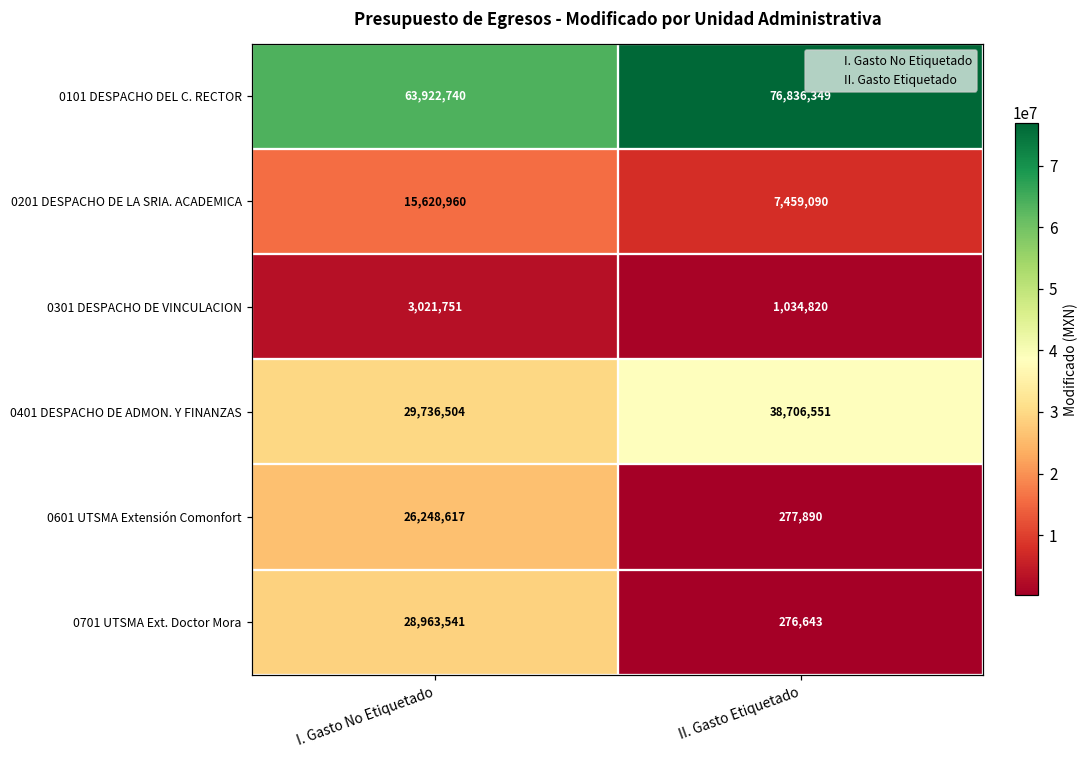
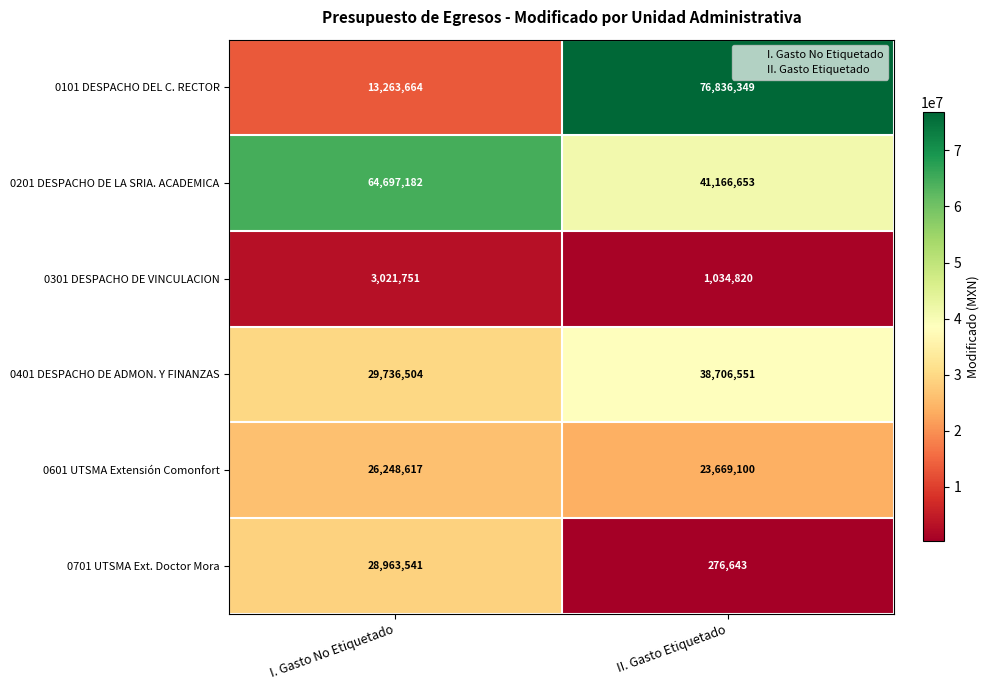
0101 DESPACHO DEL C. RECTOR, I. Gasto No Etiquetado: 63,922,740 -> 13,263,664
0201 DESPACHO DE LA SRIA. ACADEMICA, I. Gasto No Etiquetado: 15,620,960 -> 64,697,182
0201 DESPACHO DE LA SRIA. ACADEMICA, II. Gasto Etiquetado: 7,459,090 -> 41,166,653
0601 UTSMA Extensión Comonfort, II. Gasto Etiquetado: 277,890 -> 23,669,100
